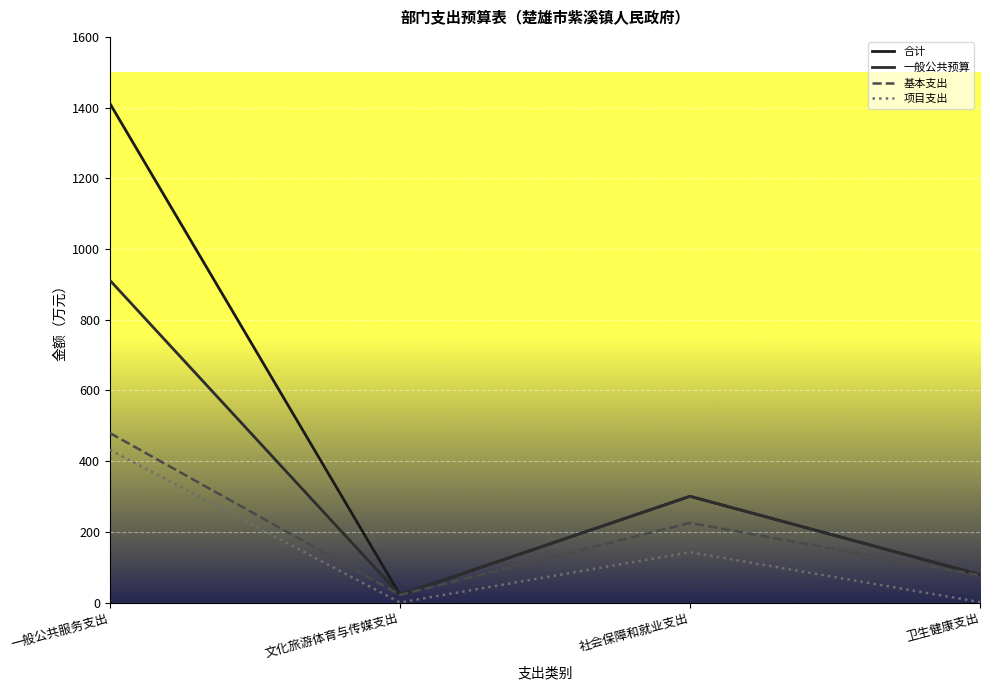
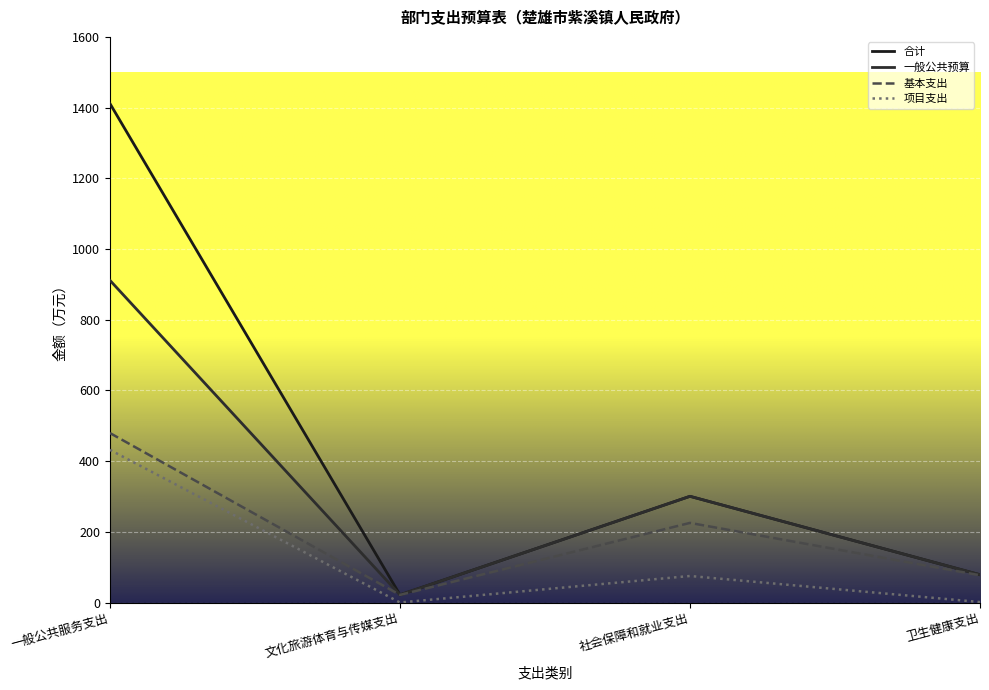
项目支出, 社会保障和就业支出: 140 -> 80
